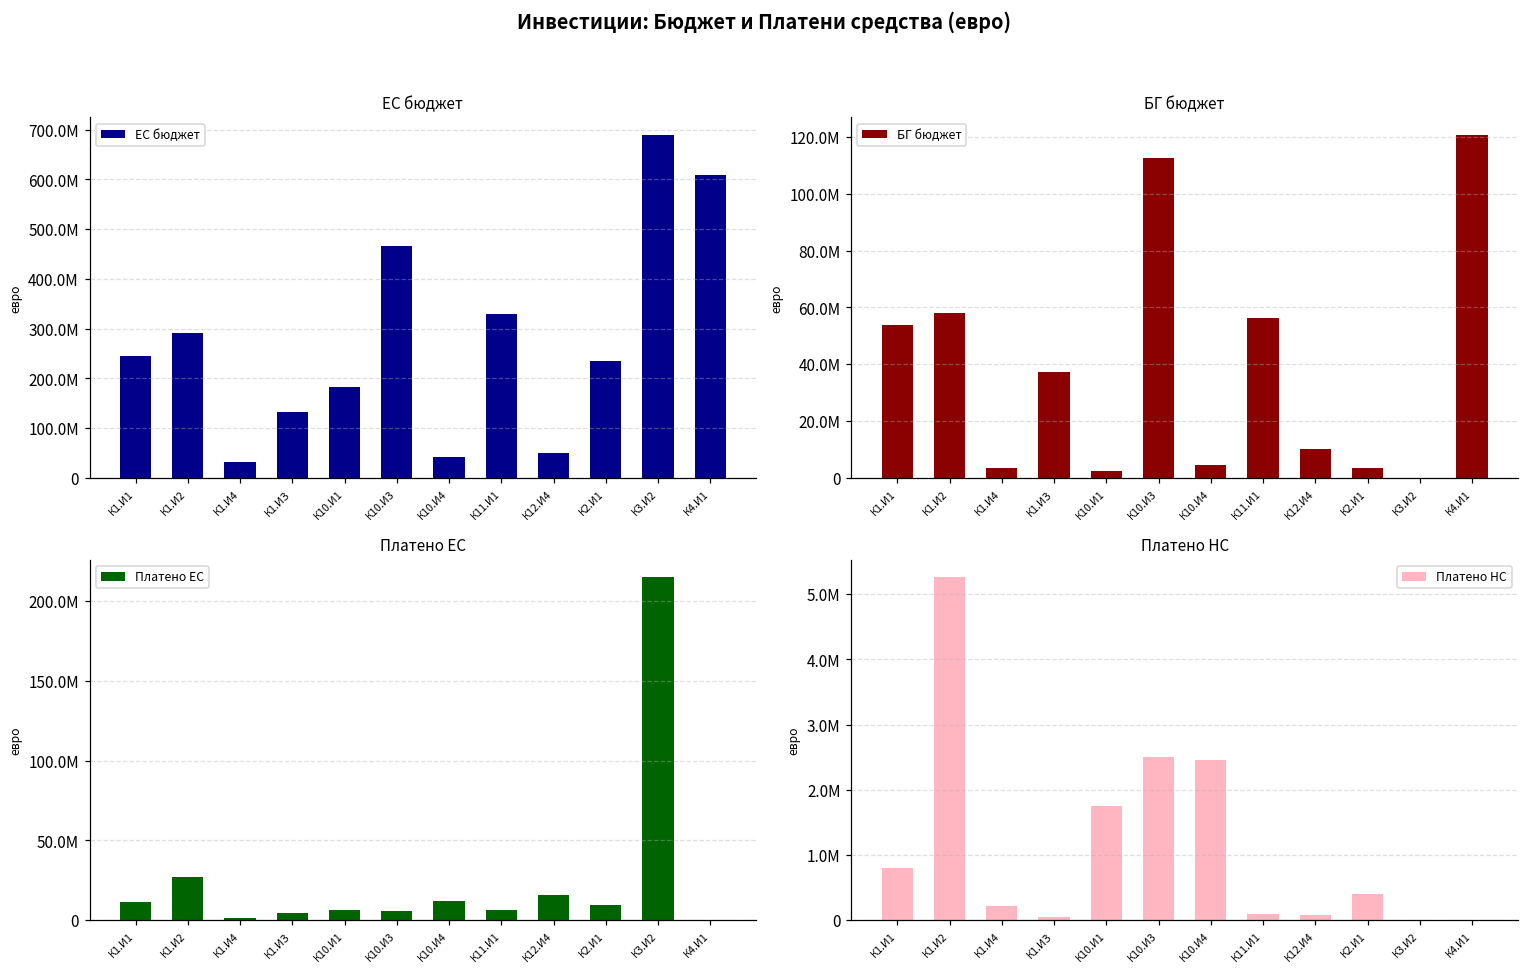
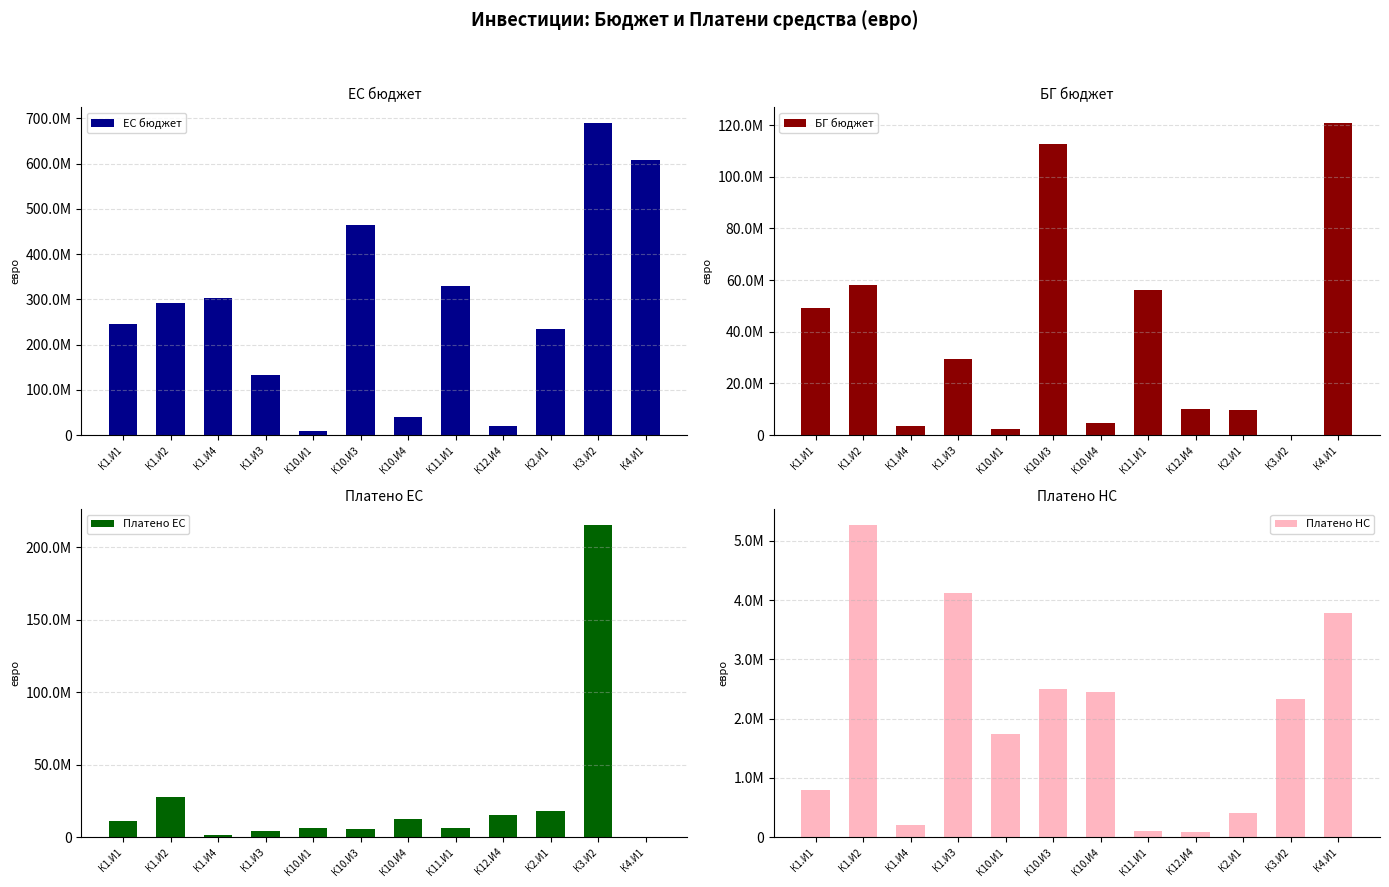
ЕС бюджет, К1.И4: 30000000 -> 300000000
ЕС бюджет, К10.И1: 180000000 -> 10000000
ЕС бюджет, К12.И4: 50000000 -> 20000000
БГ бюджет, К1.И1: 54000000 -> 49000000
БГ бюджет, К1.ИЗ: 37000000 -> 29000000
БГ бюджет, К2.И1: 3000000 -> 10000000
Платено ЕС, К2.И1: 10000000 -> 18000000
Платено НС, К1.ИЗ: 0 -> 4100000
Платено НС, К3.И2: 0 -> 2300000
Платено НС, К4.И1: 0 -> 3800000
